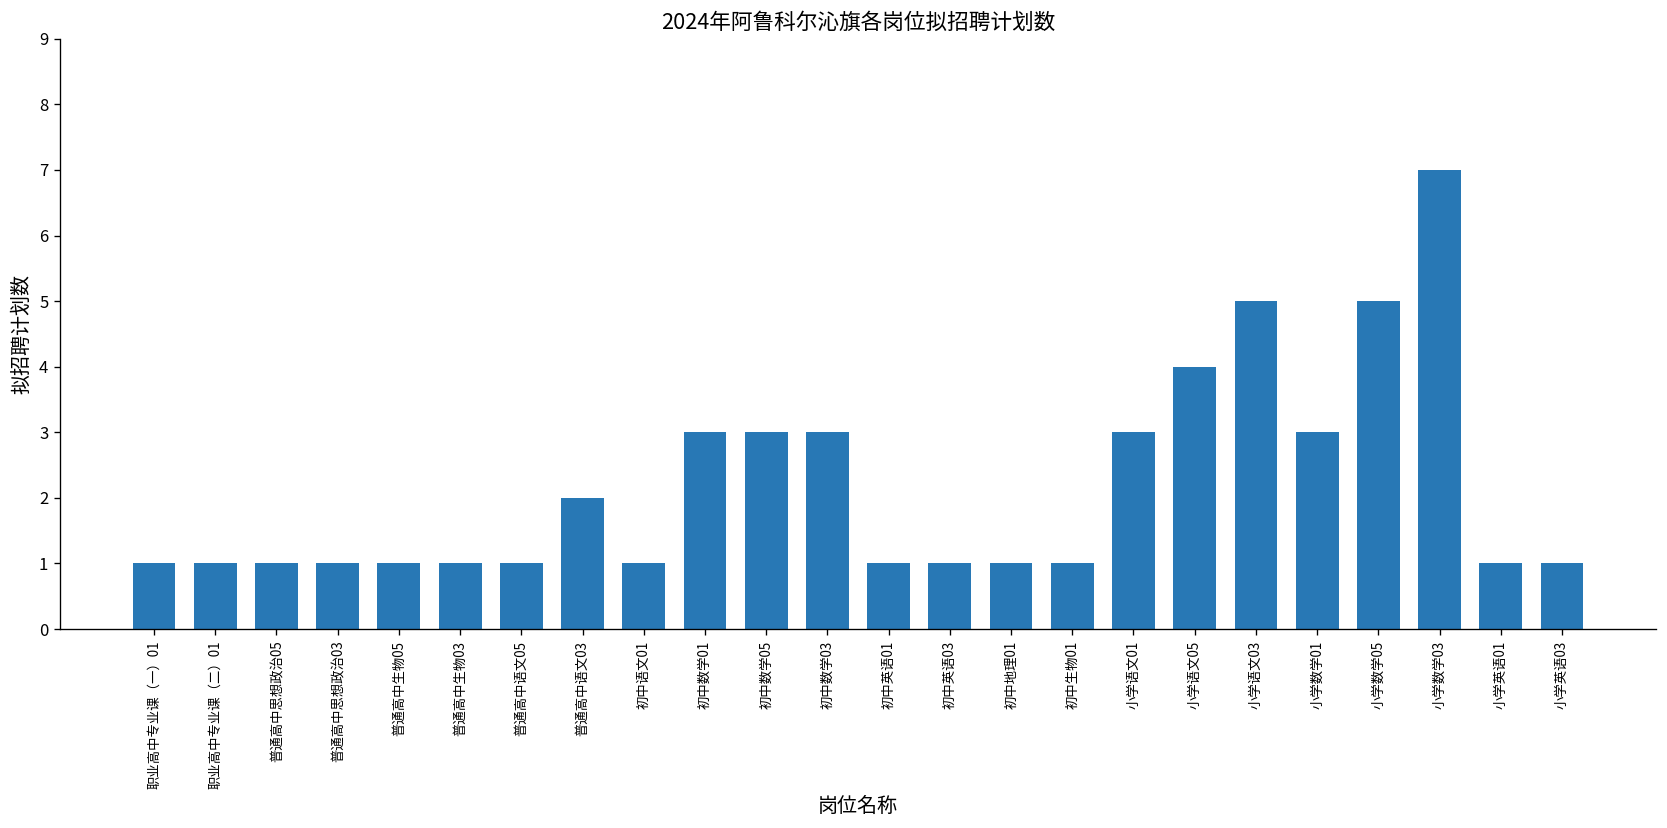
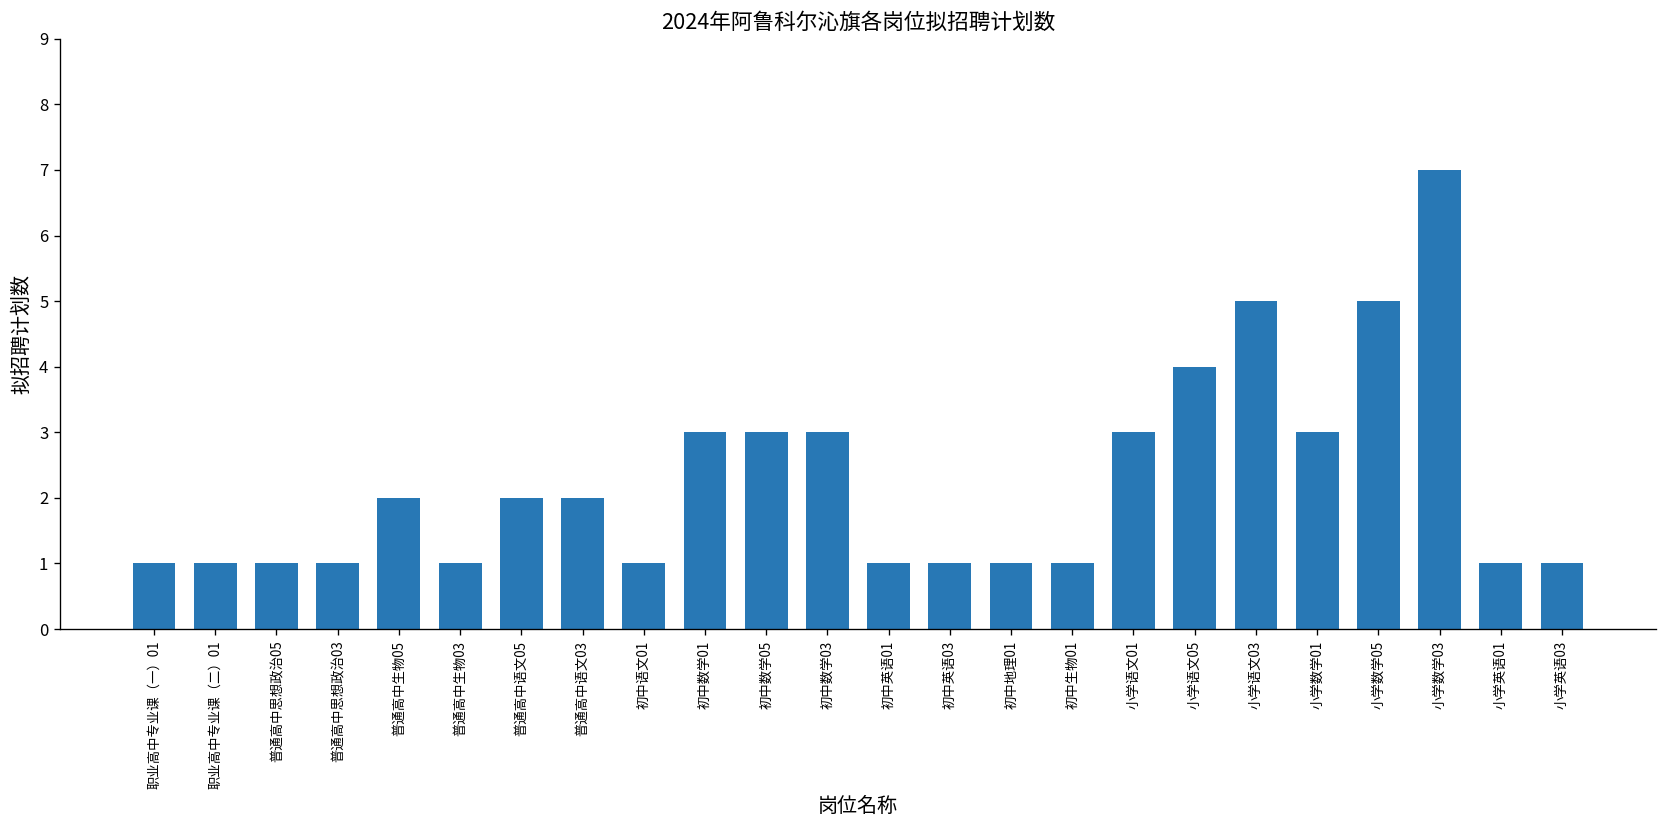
普通高中生物05: 1 -> 2
普通高中语文05: 1 -> 2
